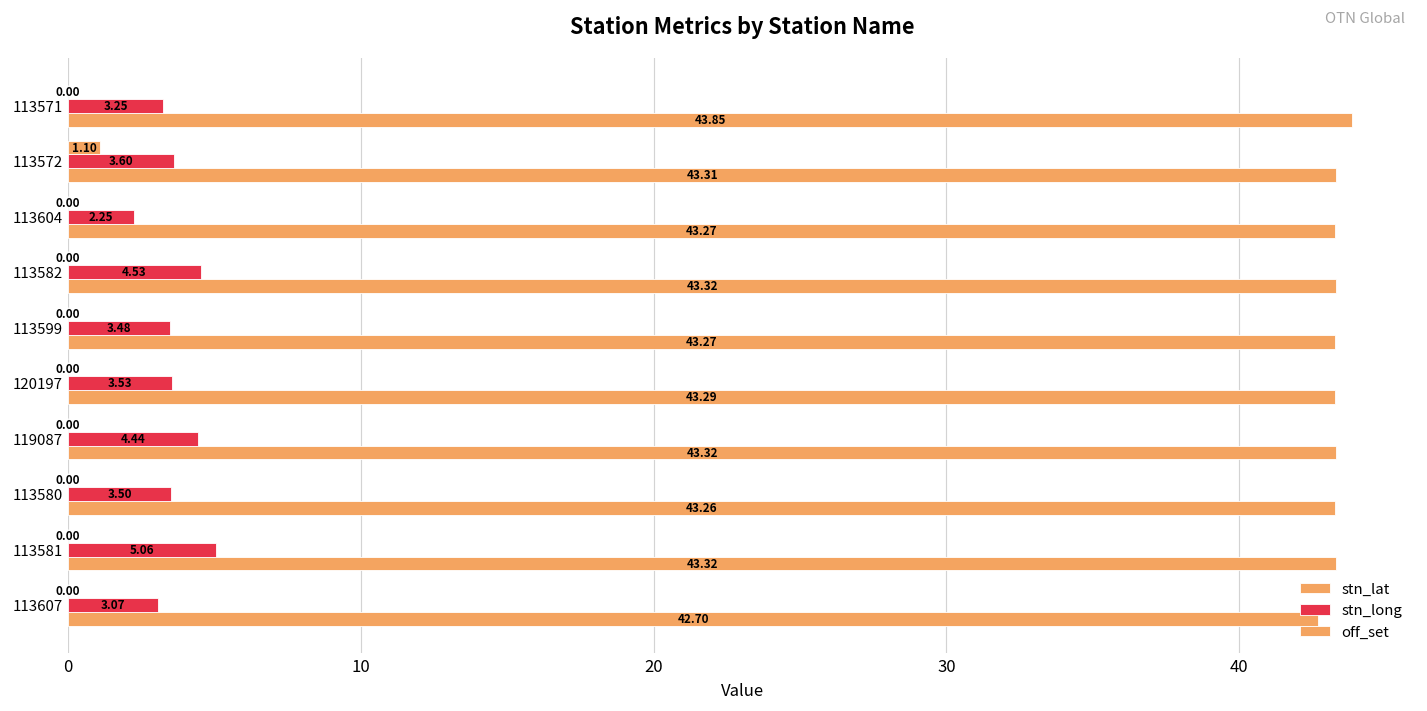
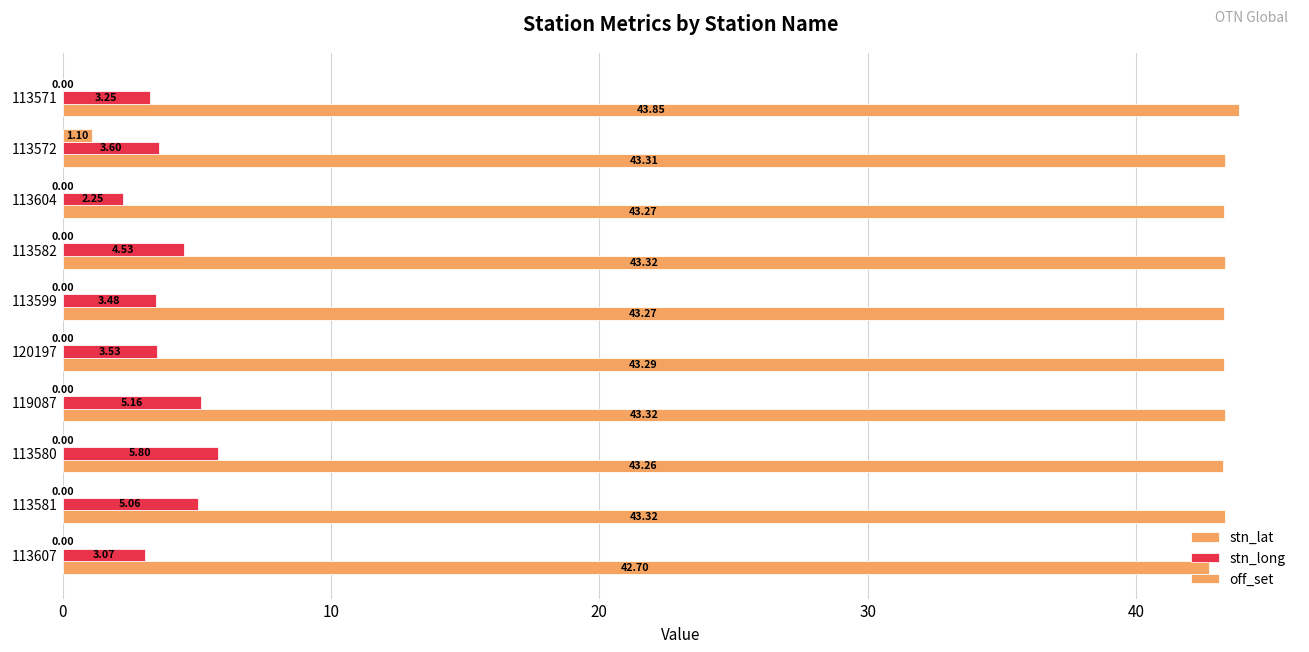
stn_long, 119087: 4.44 -> 5.16
stn_long, 113580: 3.50 -> 5.80
